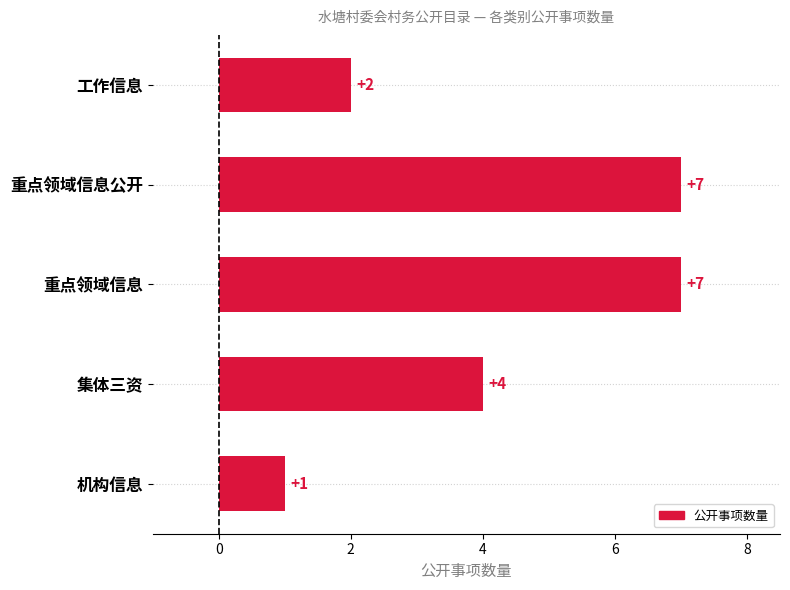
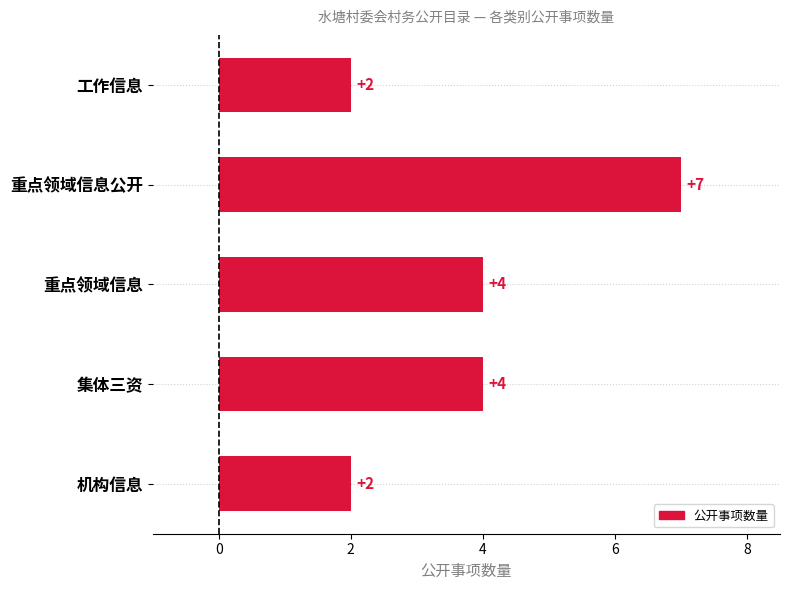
重点领域信息: +7 -> +4
机构信息: +1 -> +2
